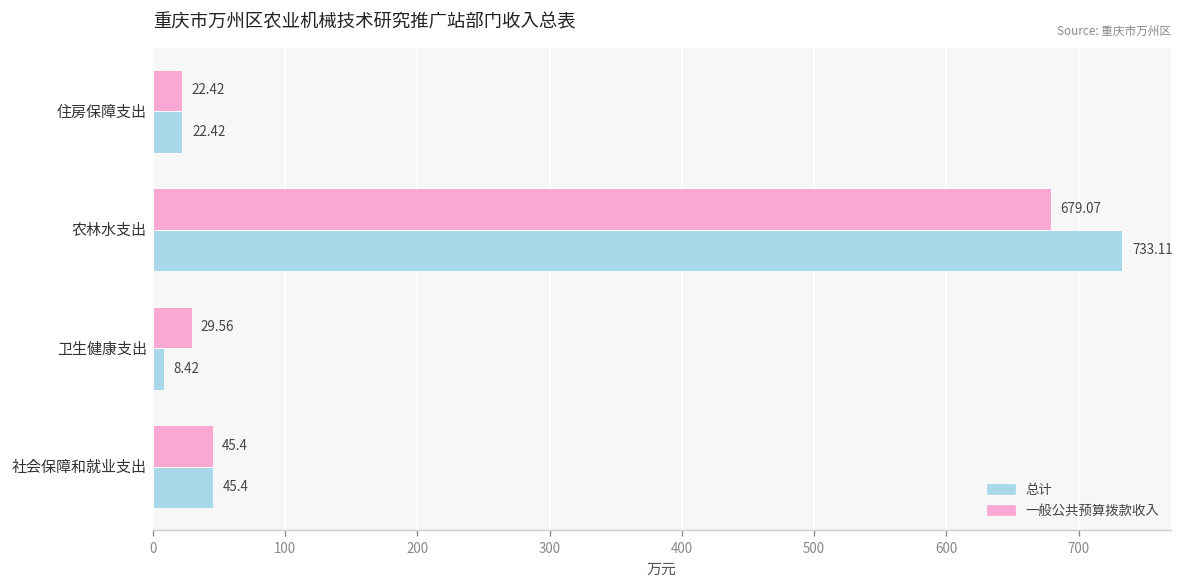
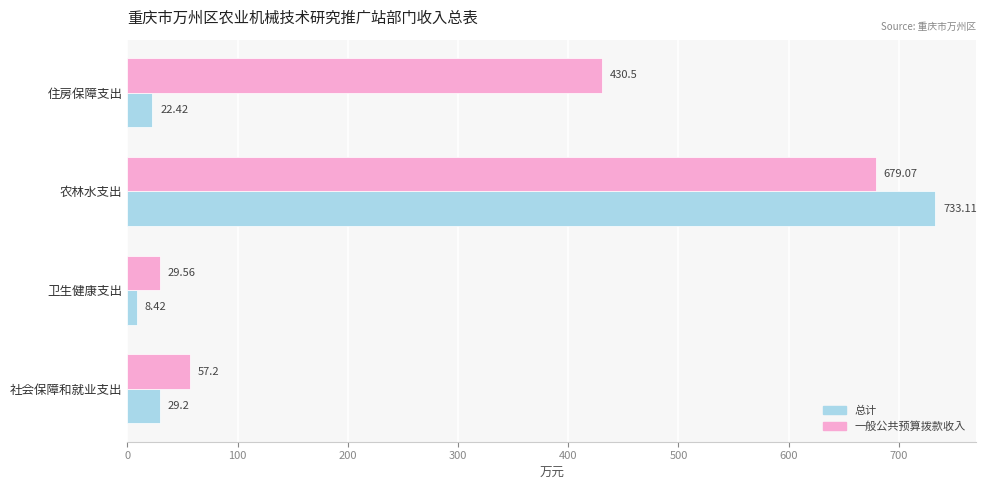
一般公共预算拨款收入, 住房保障支出: 22.42 -> 430.5
一般公共预算拨款收入, 社会保障和就业支出: 45.4 -> 57.2
总计, 社会保障和就业支出: 45.4 -> 29.2
